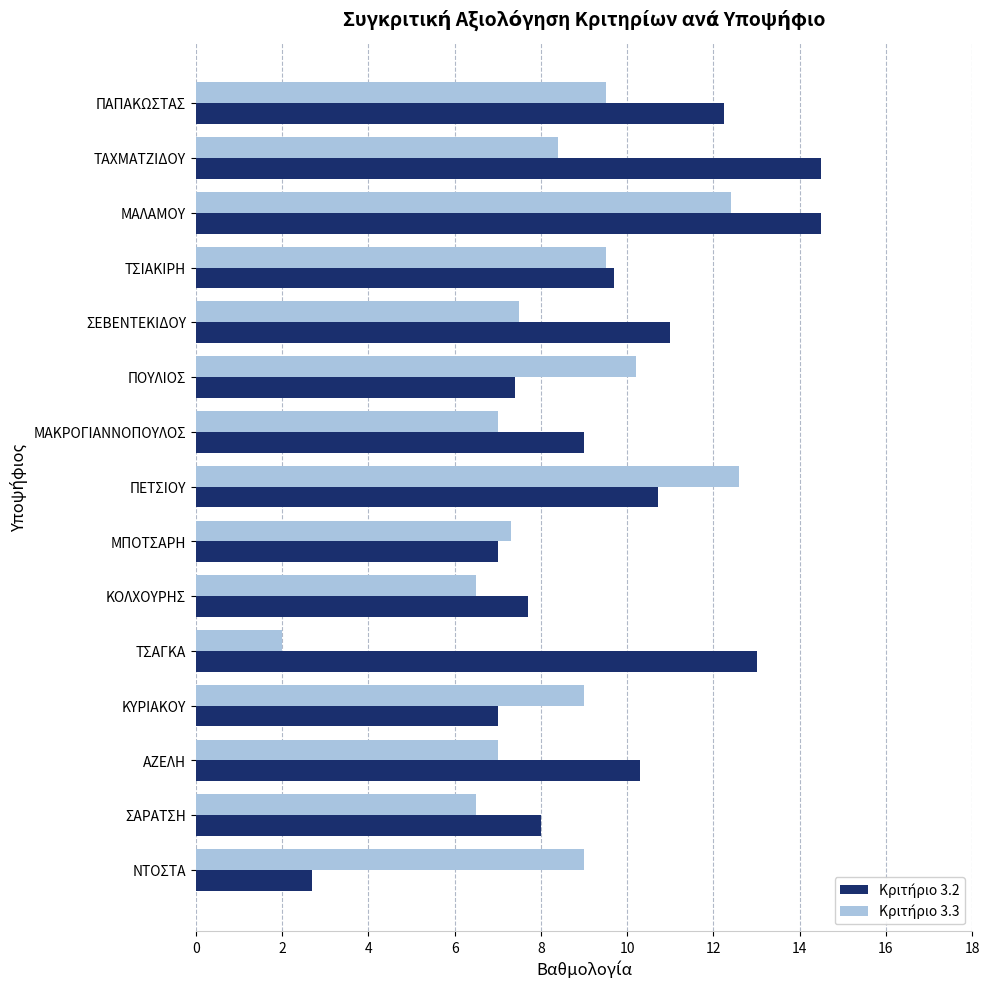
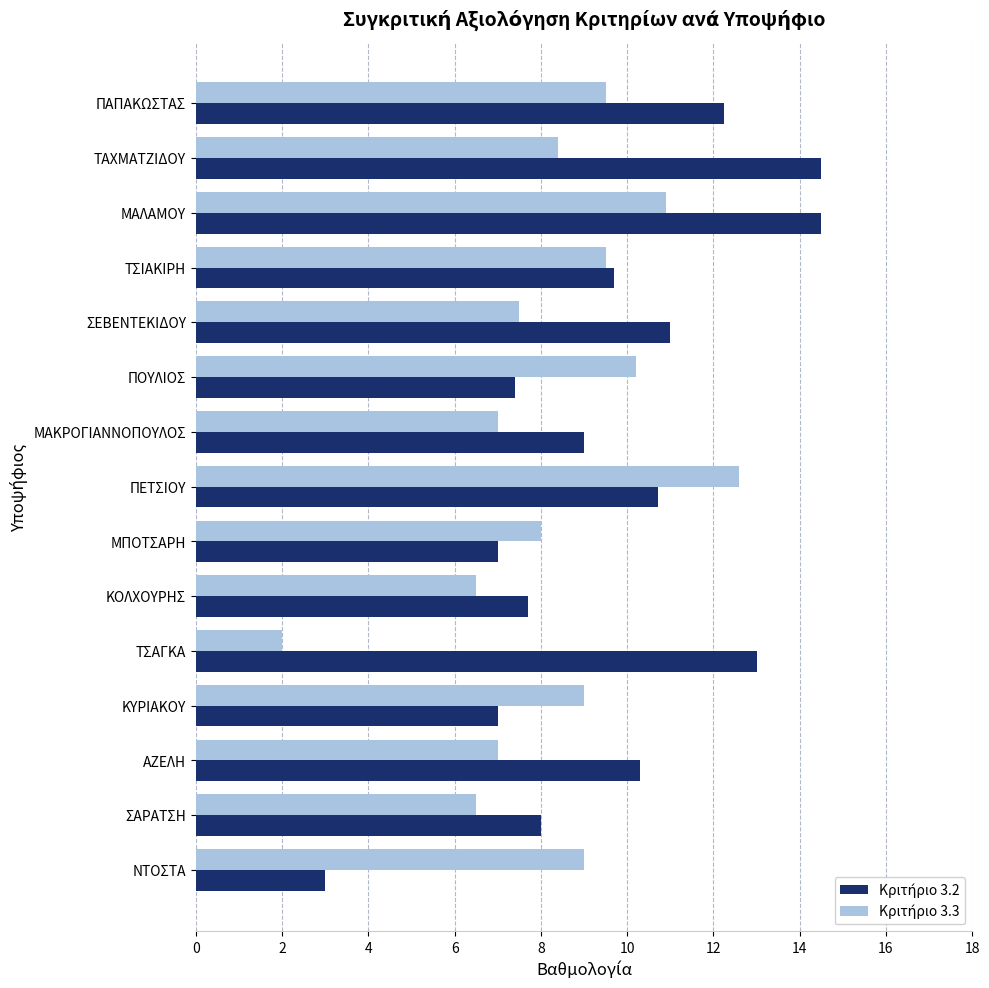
Κριτήριο 3.3, ΜΑΛΑΜΟΥ: 12.4 -> 10.9
Κριτήριο 3.3, ΜΠΟΤΣΑΡΗ: 7.3 -> 8.0
Κριτήριο 3.2, ΝΤΟΣΤΑ: 2.7 -> 3.0
